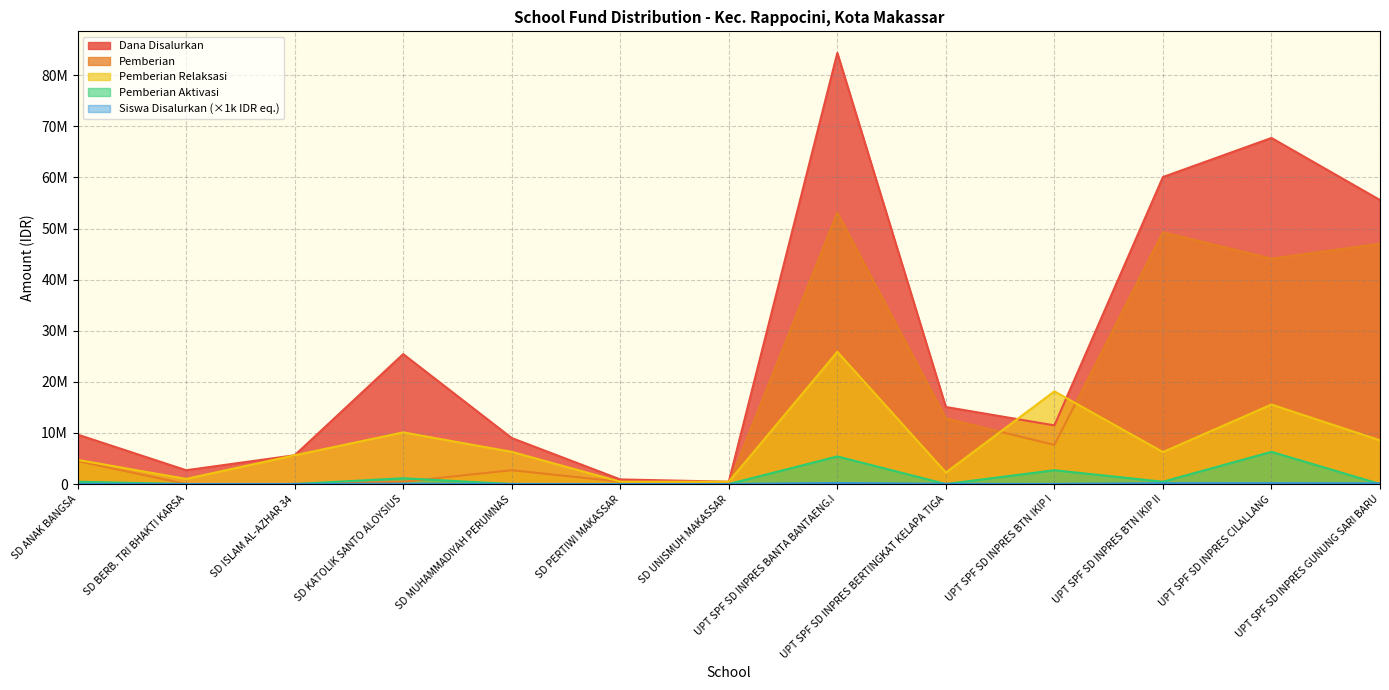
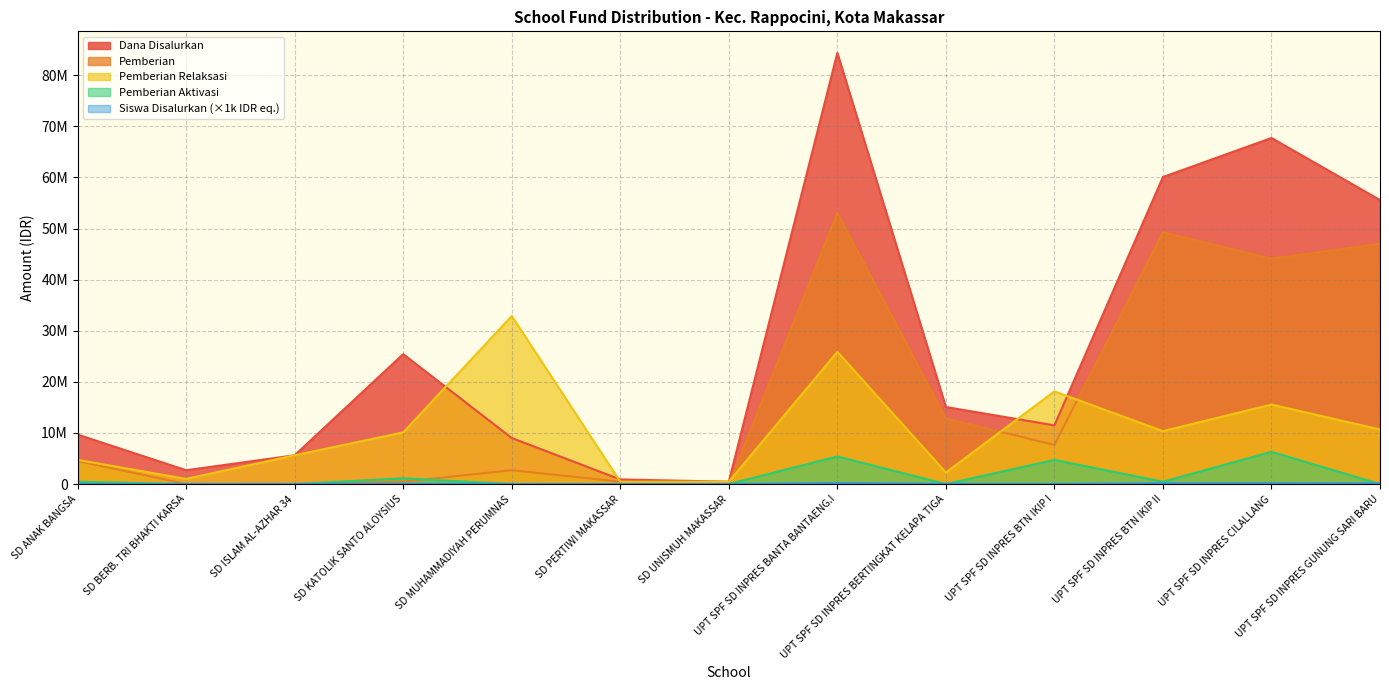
Pemberian Relaksasi, SD MUHAMMADIYAH PERUMNAS: 6000000 -> 33000000
Pemberian Aktivasi, UPT SPF SD INPRES BTN IKIP I: 3000000 -> 5000000
Pemberian Relaksasi, UPT SPF SD INPRES BTN IKIP II: 6000000 -> 10000000
Pemberian Relaksasi, UPT SPF SD INPRES GUNUNG SARI BARU: 9000000 -> 11000000
